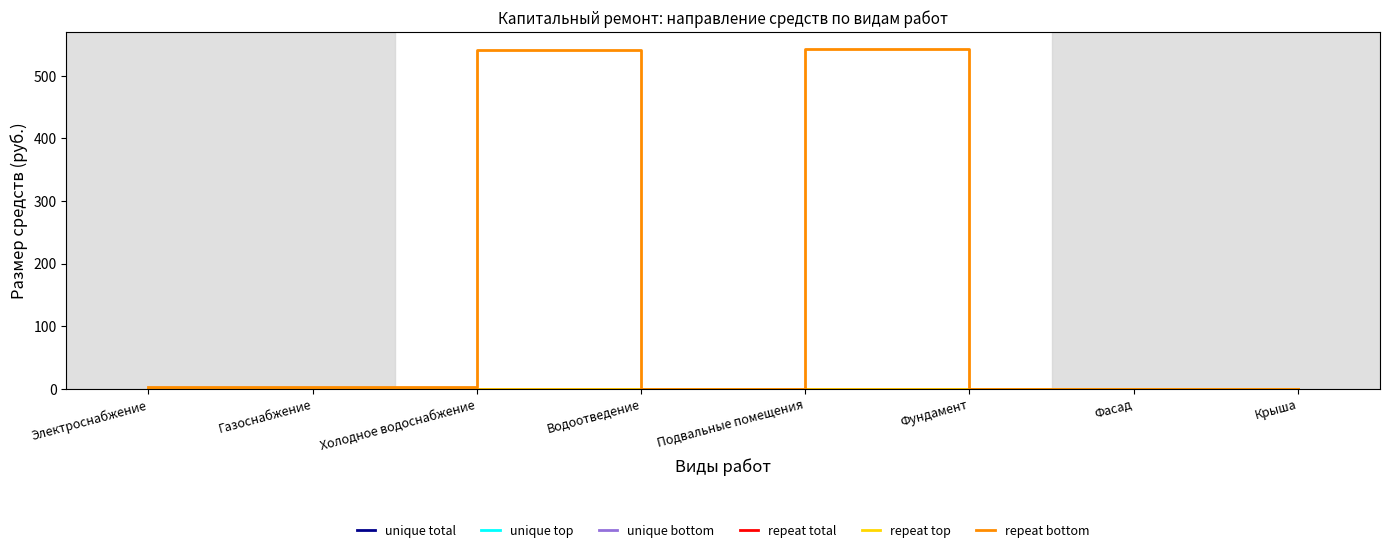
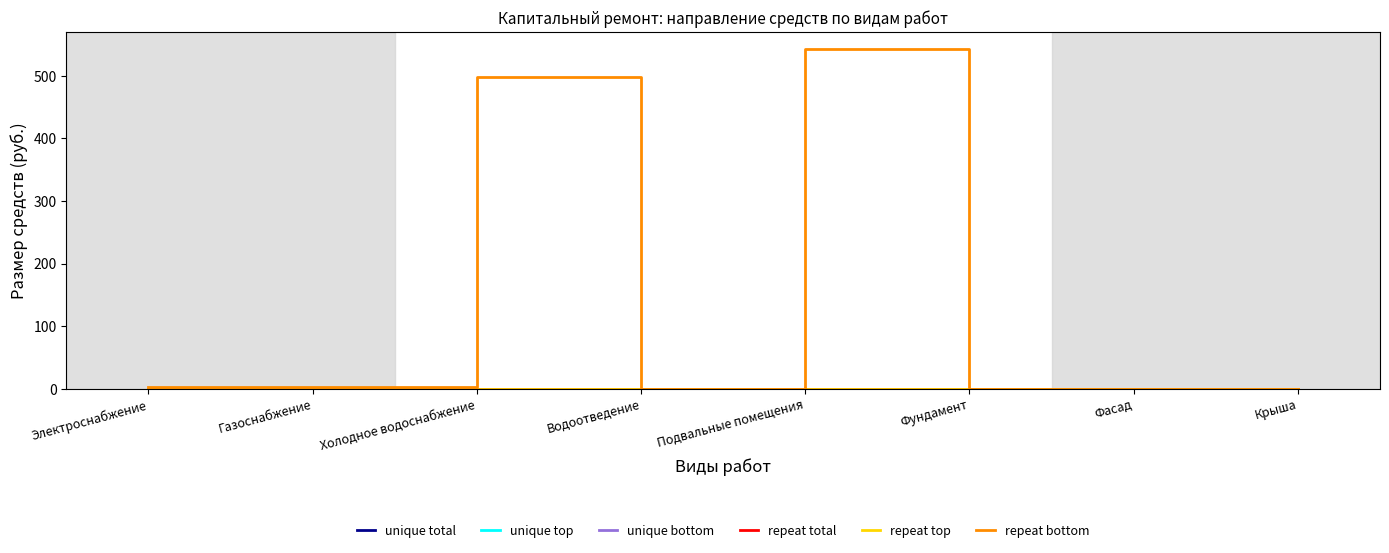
repeat bottom, Холодное водоснабжение: 540 -> 500
